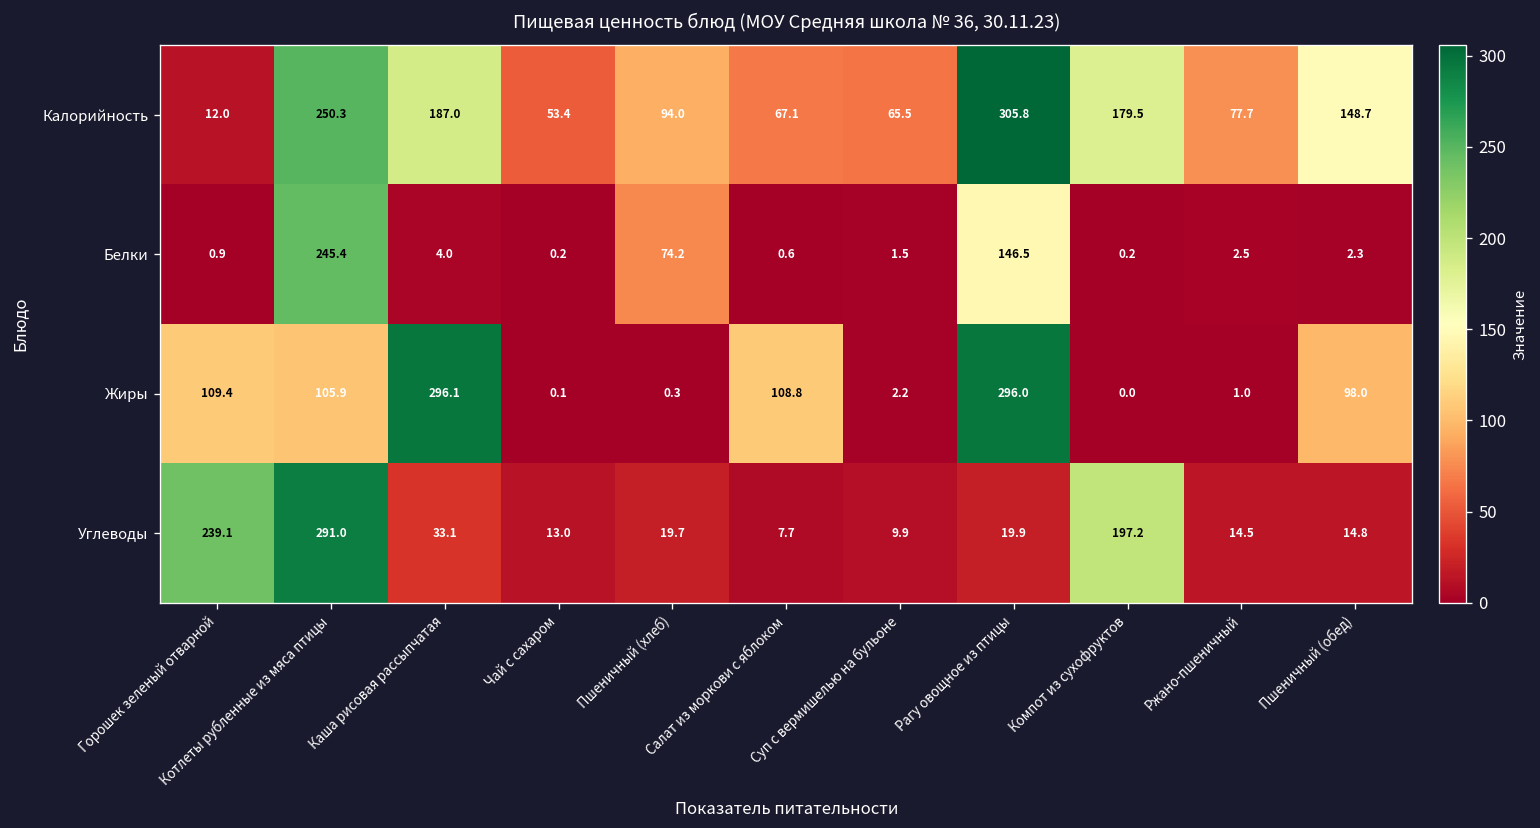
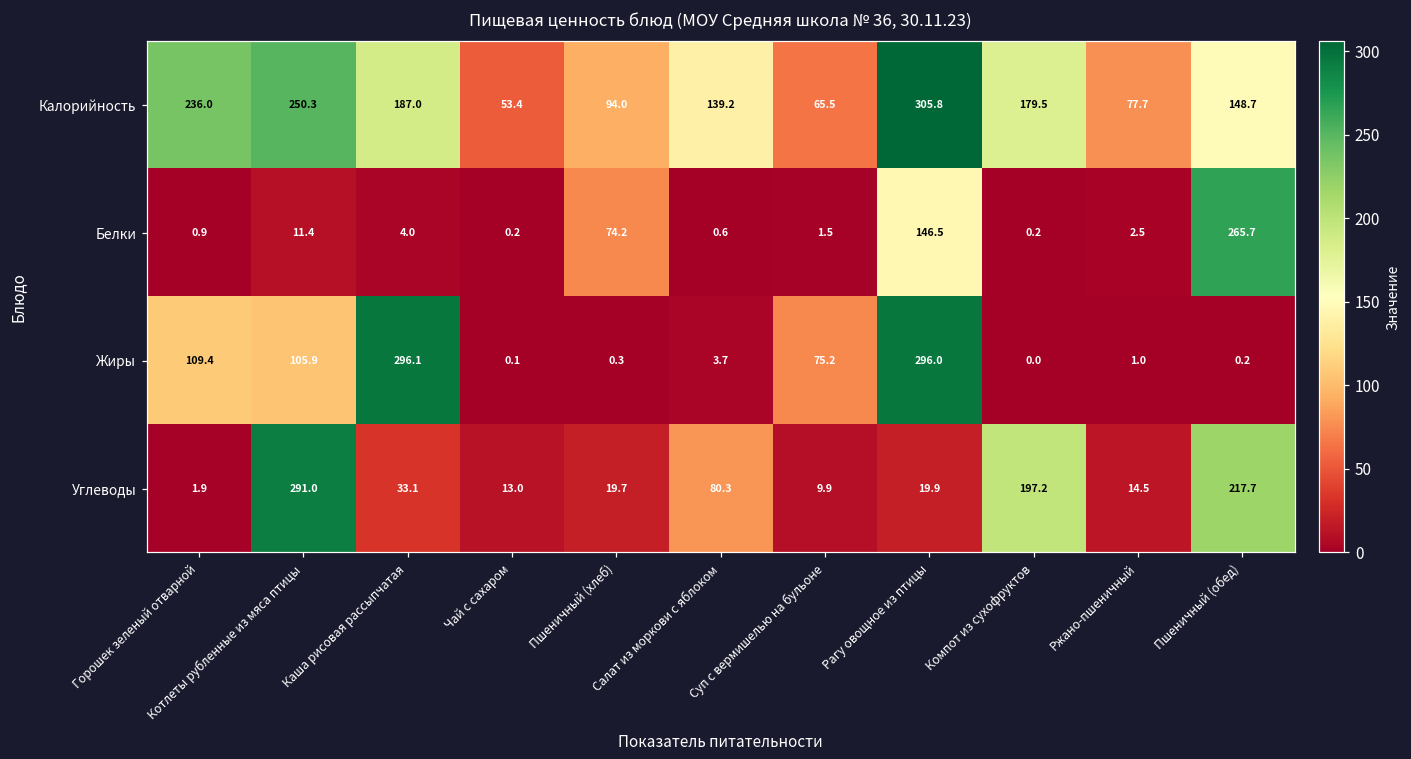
Калорийность, Горошек зеленый отварной: 12.0 -> 236.0
Калорийность, Салат из моркови с яблоком: 67.1 -> 139.2
Белки, Котлеты рубленные из мяса птицы: 245.4 -> 11.4
Белки, Пшеничный (обед): 2.3 -> 265.7
Жиры, Салат из моркови с яблоком: 108.8 -> 3.7
Жиры, Суп с вермишелью на бульоне: 2.2 -> 75.2
Жиры, Пшеничный (обед): 98.0 -> 0.2
Углеводы, Горошек зеленый отварной: 239.1 -> 1.9
Углеводы, Салат из моркови с яблоком: 7.7 -> 80.3
Углеводы, Пшеничный (обед): 14.8 -> 217.7
